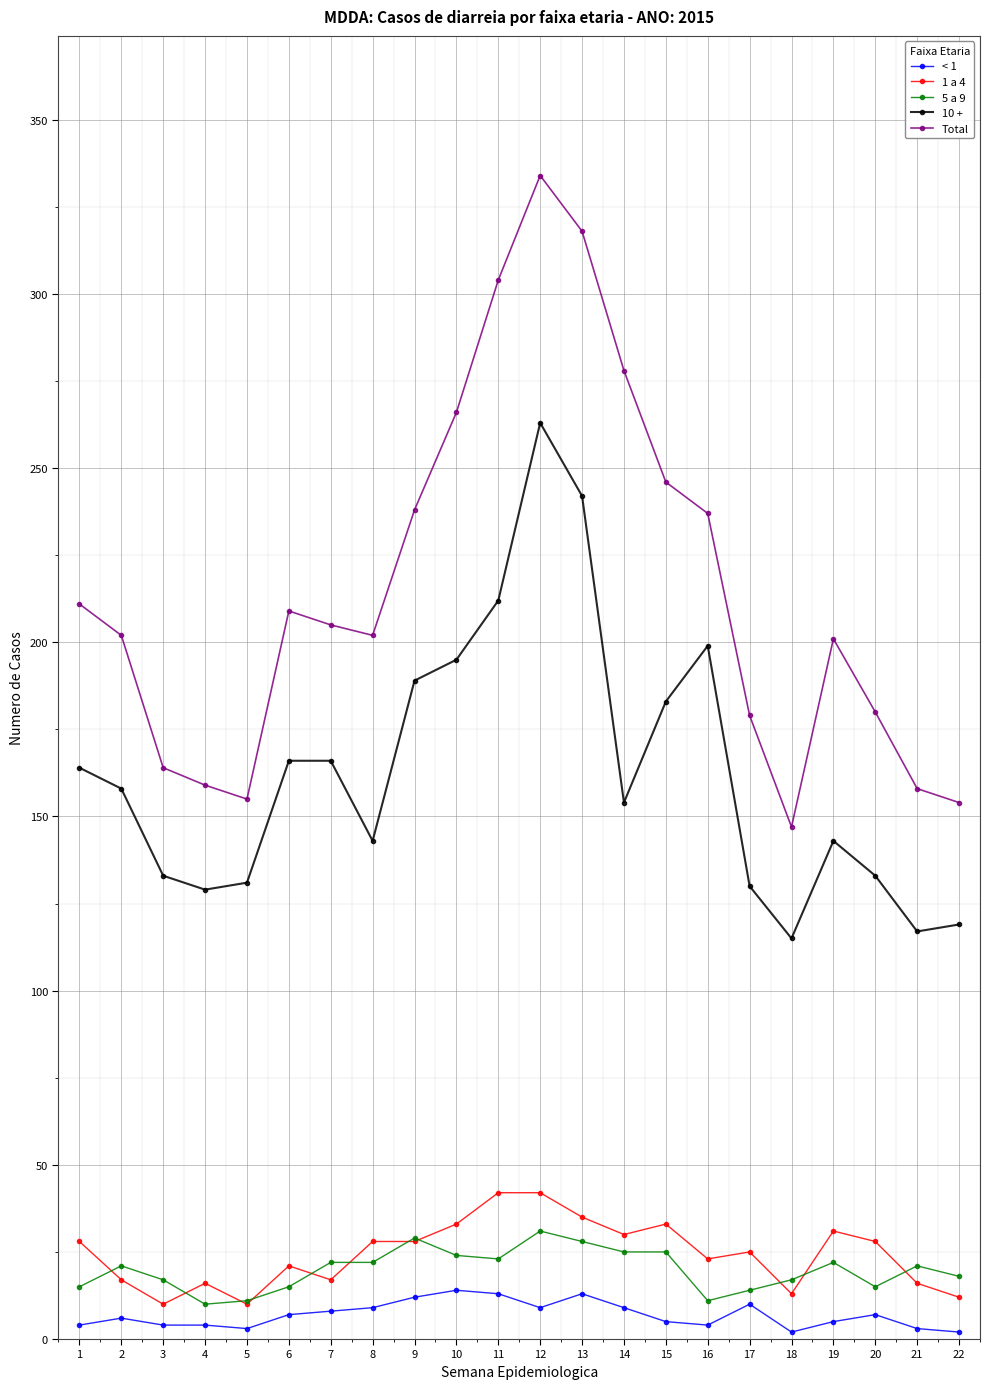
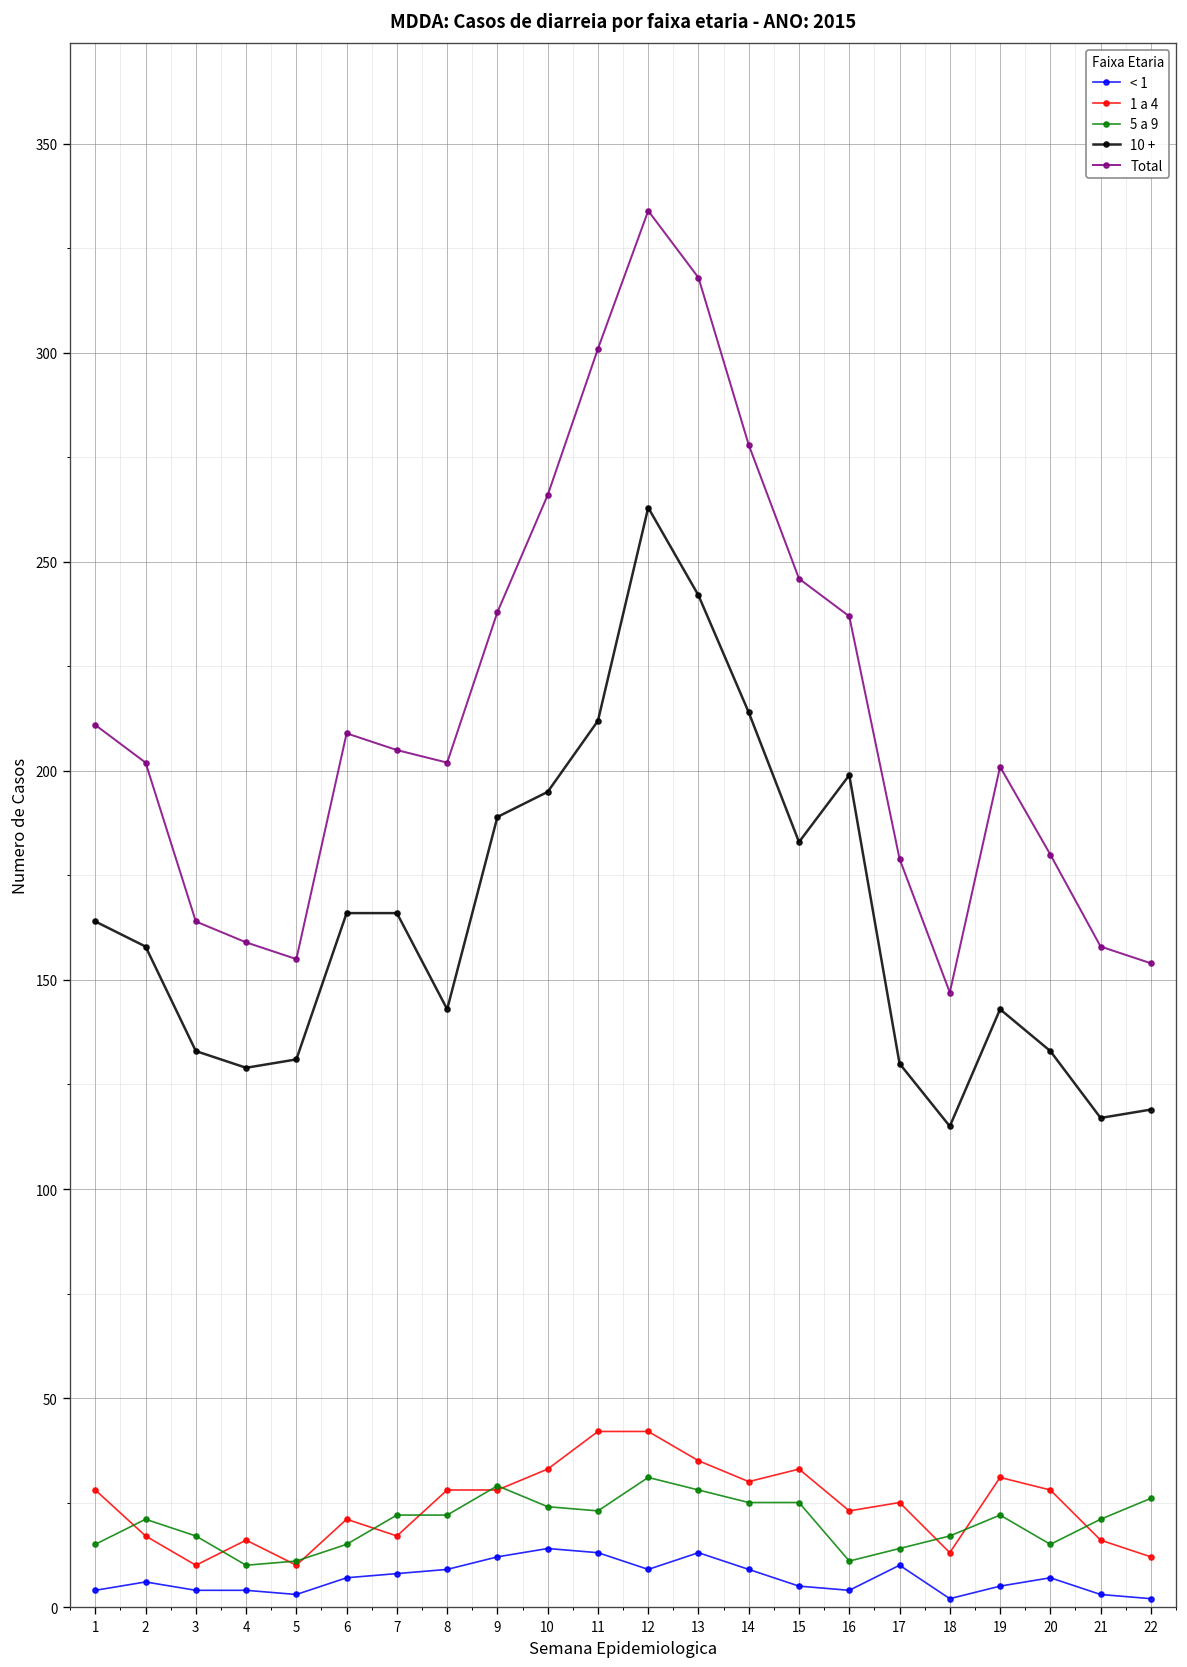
Total, 11: 304 -> 301
10 +, 14: 154 -> 214
5 a 9, 22: 18 -> 26
